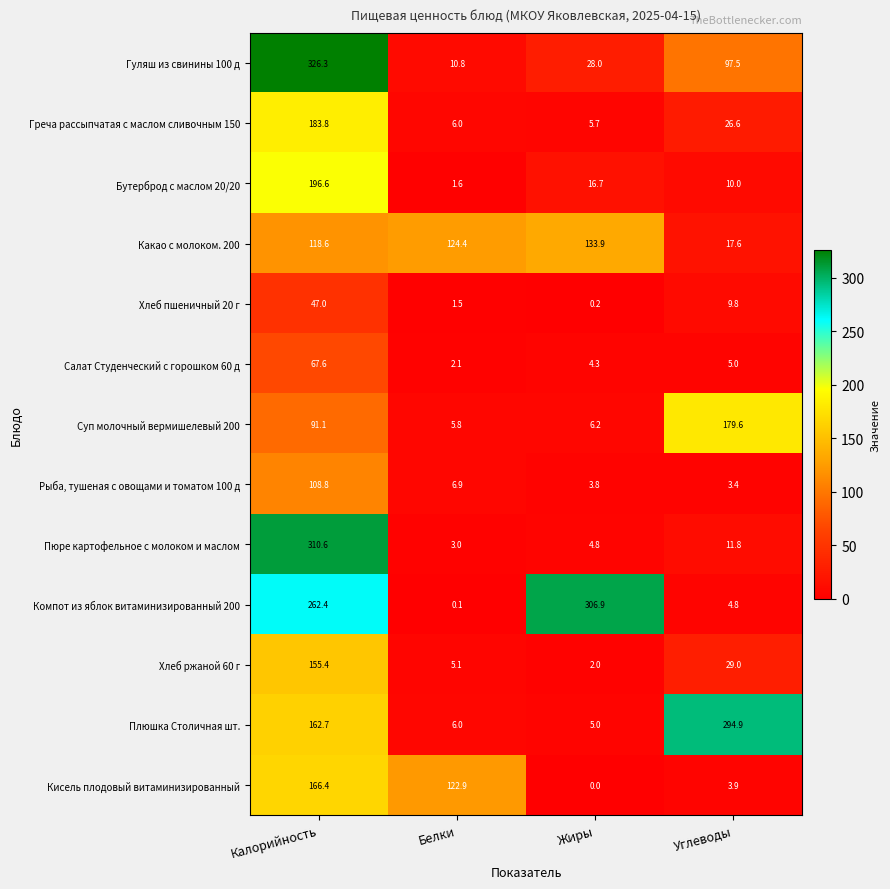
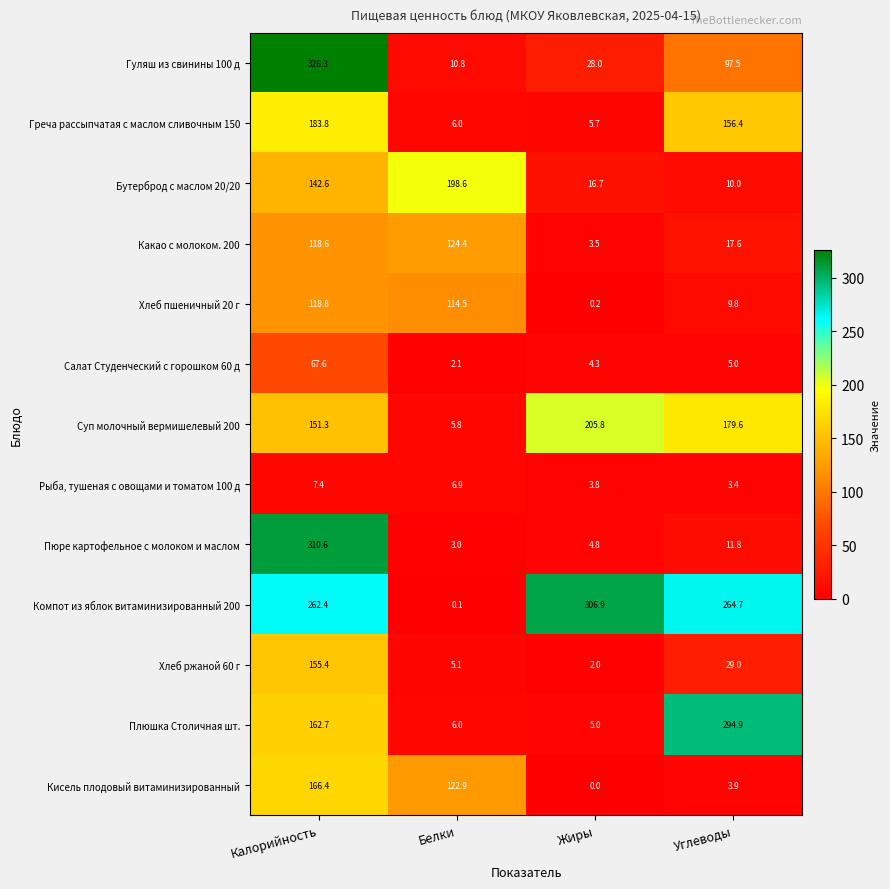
Греча рассыпчатая с маслом сливочным 150, Углеводы: 26.6 -> 156.4
Бутерброд с маслом 20/20, Калорийность: 196.6 -> 142.6
Бутерброд с маслом 20/20, Белки: 1.6 -> 198.6
Какао с молоком. 200, Жиры: 133.9 -> 3.5
Хлеб пшеничный 20 г, Калорийность: 47.0 -> 118.8
Хлеб пшеничный 20 г, Белки: 1.5 -> 114.5
Суп молочный вермишелевый 200, Калорийность: 91.1 -> 151.3
Суп молочный вермишелевый 200, Жиры: 6.2 -> 205.8
Рыба, тушеная с овощами и томатом 100 д, Калорийность: 108.8 -> 7.4
Компот из яблок витаминизированный 200, Углеводы: 4.8 -> 264.7
